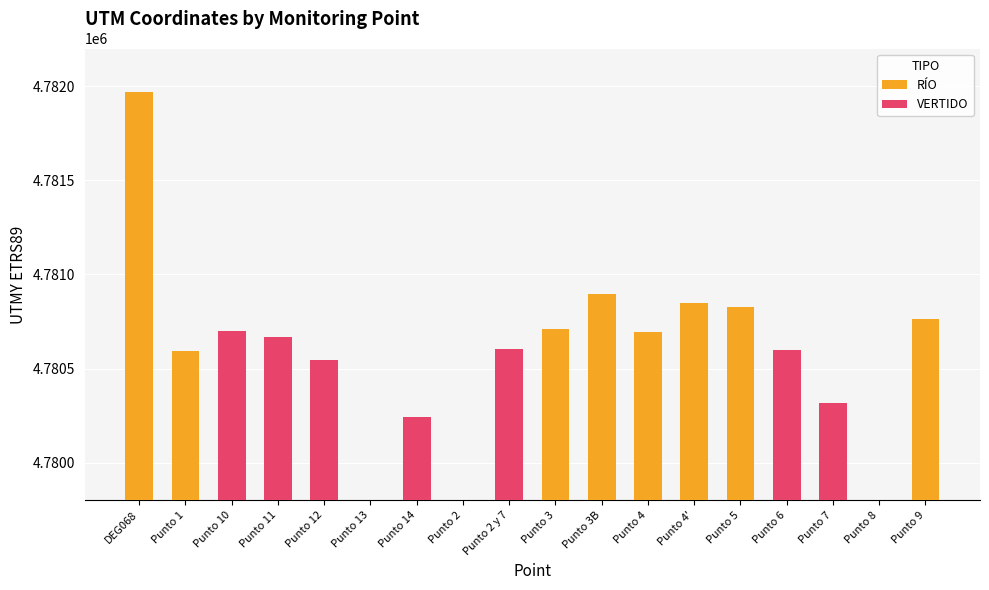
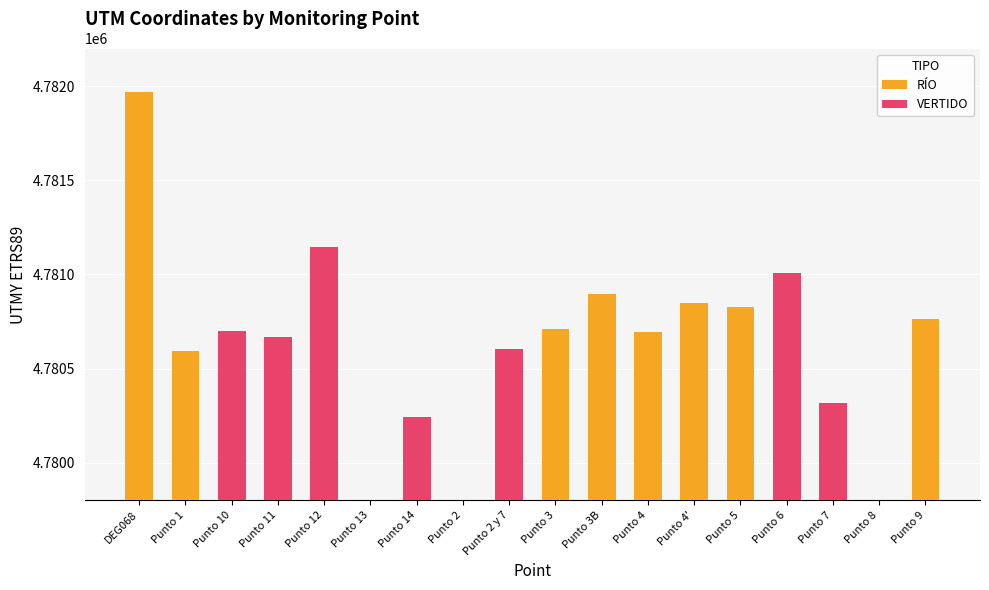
Punto 12: 4780540 -> 4781140
Punto 6: 4780600 -> 4781010
